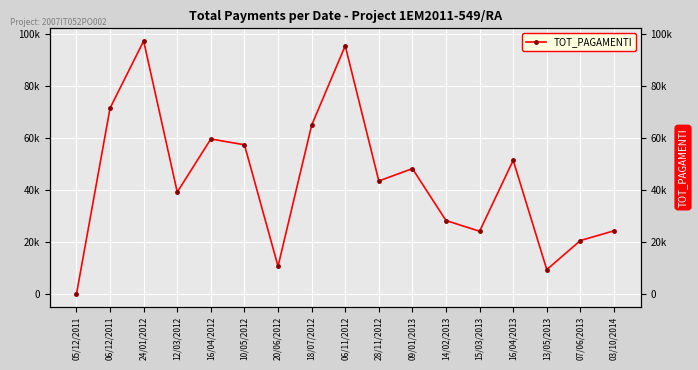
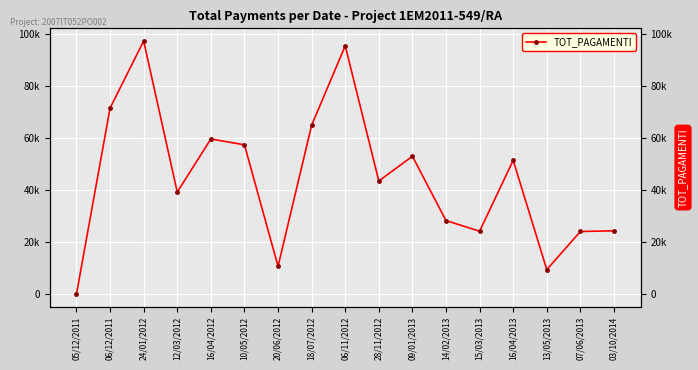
09/01/2013: 48000 -> 53000
07/06/2013: 21000 -> 24000
